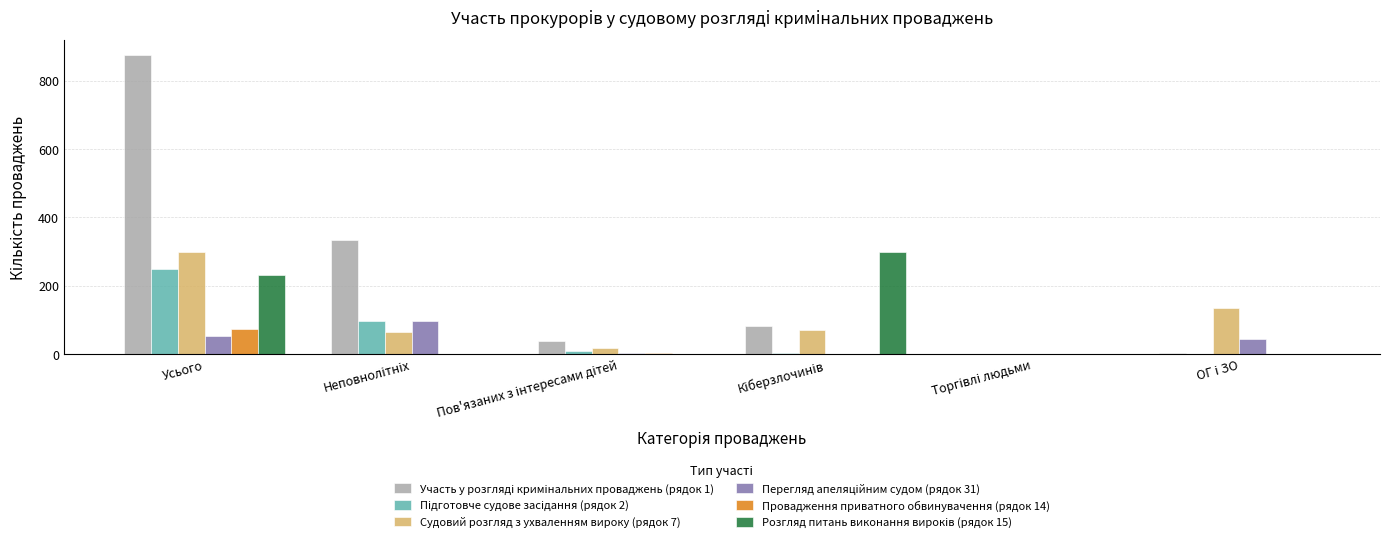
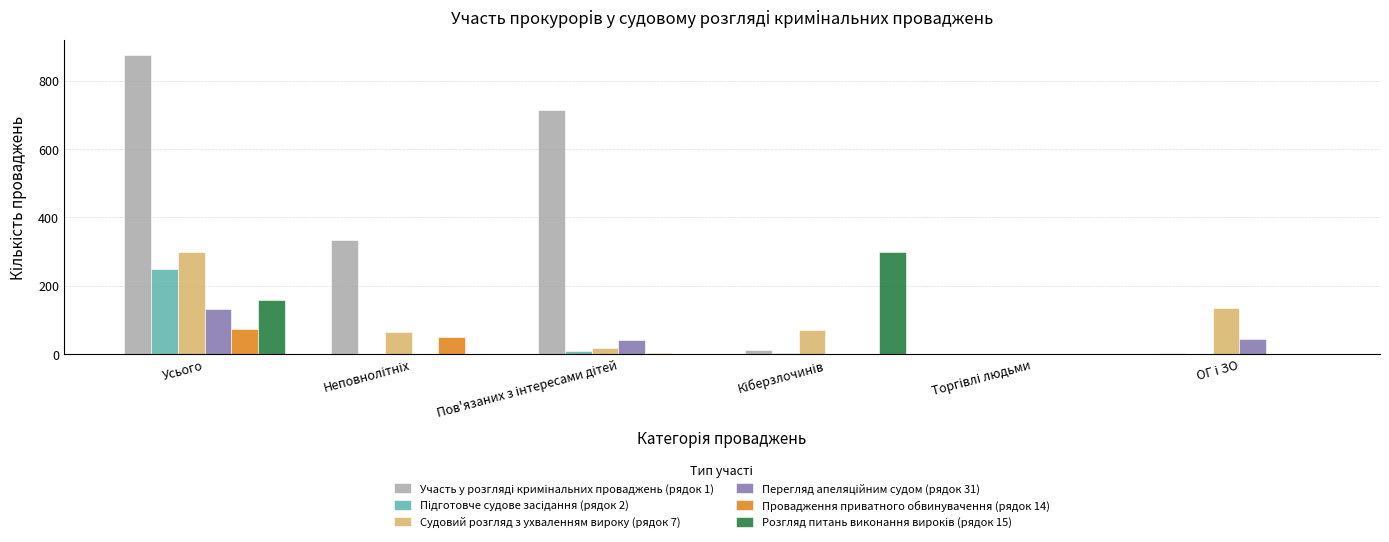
Перегляд апеляційним судом (рядок 31), Усього: 50 -> 130
Розгляд питань виконання вироків (рядок 15), Усього: 230 -> 160
Підготовче судове засідання (рядок 2), Неповнолітніх: 100 -> 0
Перегляд апеляційним судом (рядок 31), Неповнолітніх: 100 -> 0
Провадження приватного обвинувачення (рядок 14), Неповнолітніх: 0 -> 50
Участь у розгляді кримінальних проваджень (рядок 1), Пов'язаних з інтересами дітей: 40 -> 710
Перегляд апеляційним судом (рядок 31), Пов'язаних з інтересами дітей: 0 -> 40
Участь у розгляді кримінальних проваджень (рядок 1), Кіберзлочинів: 80 -> 10
